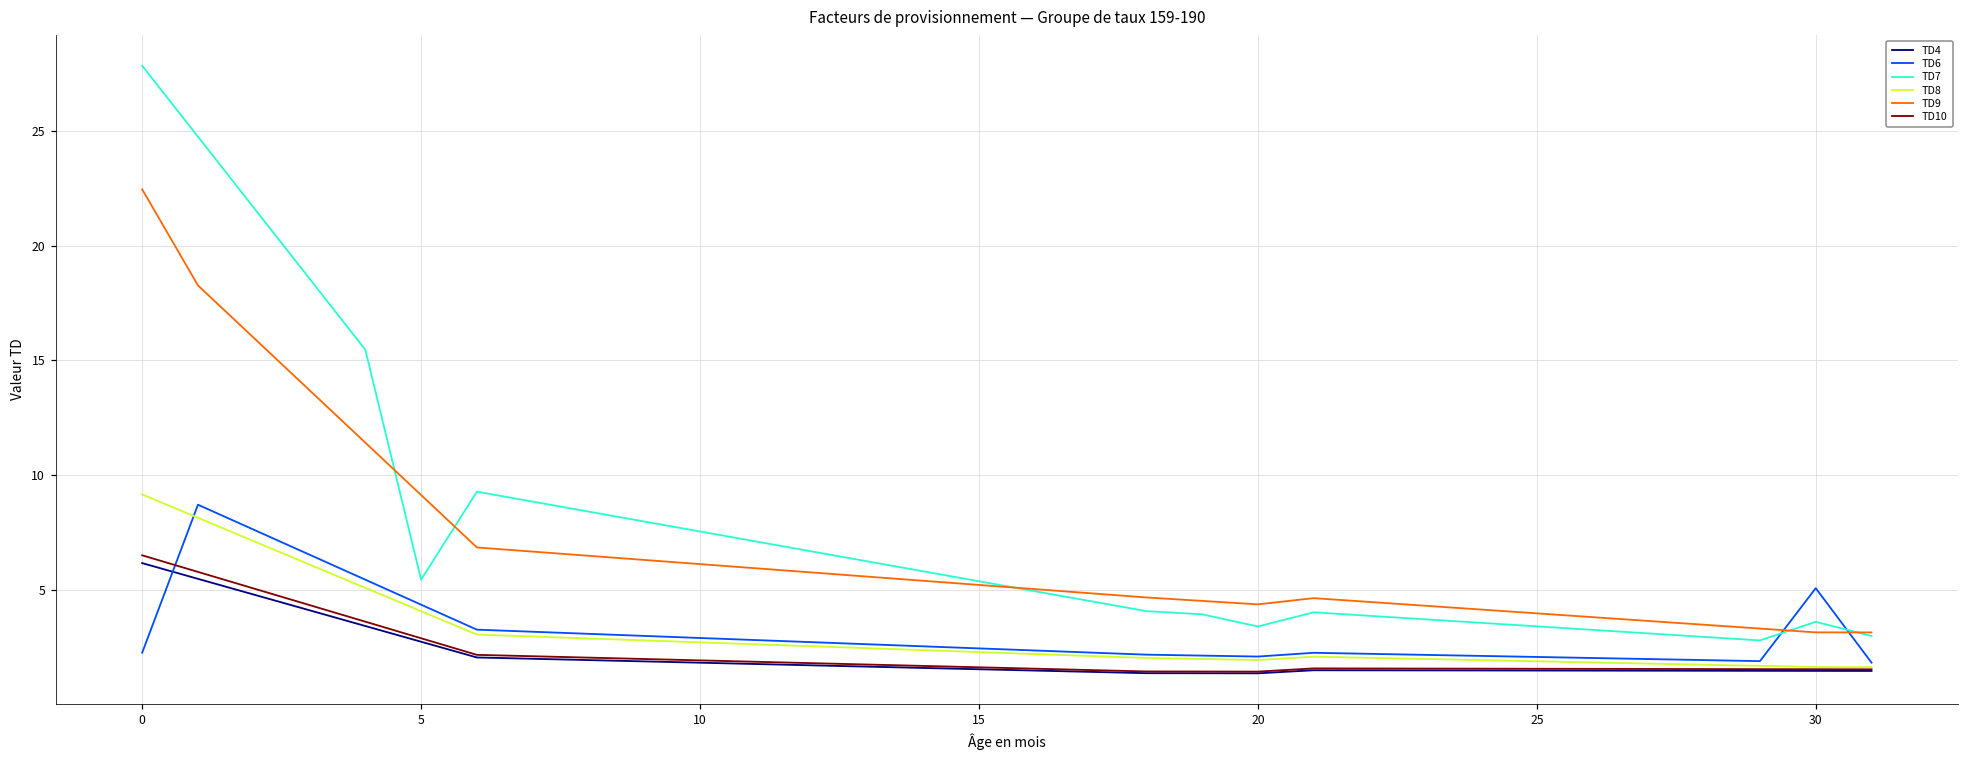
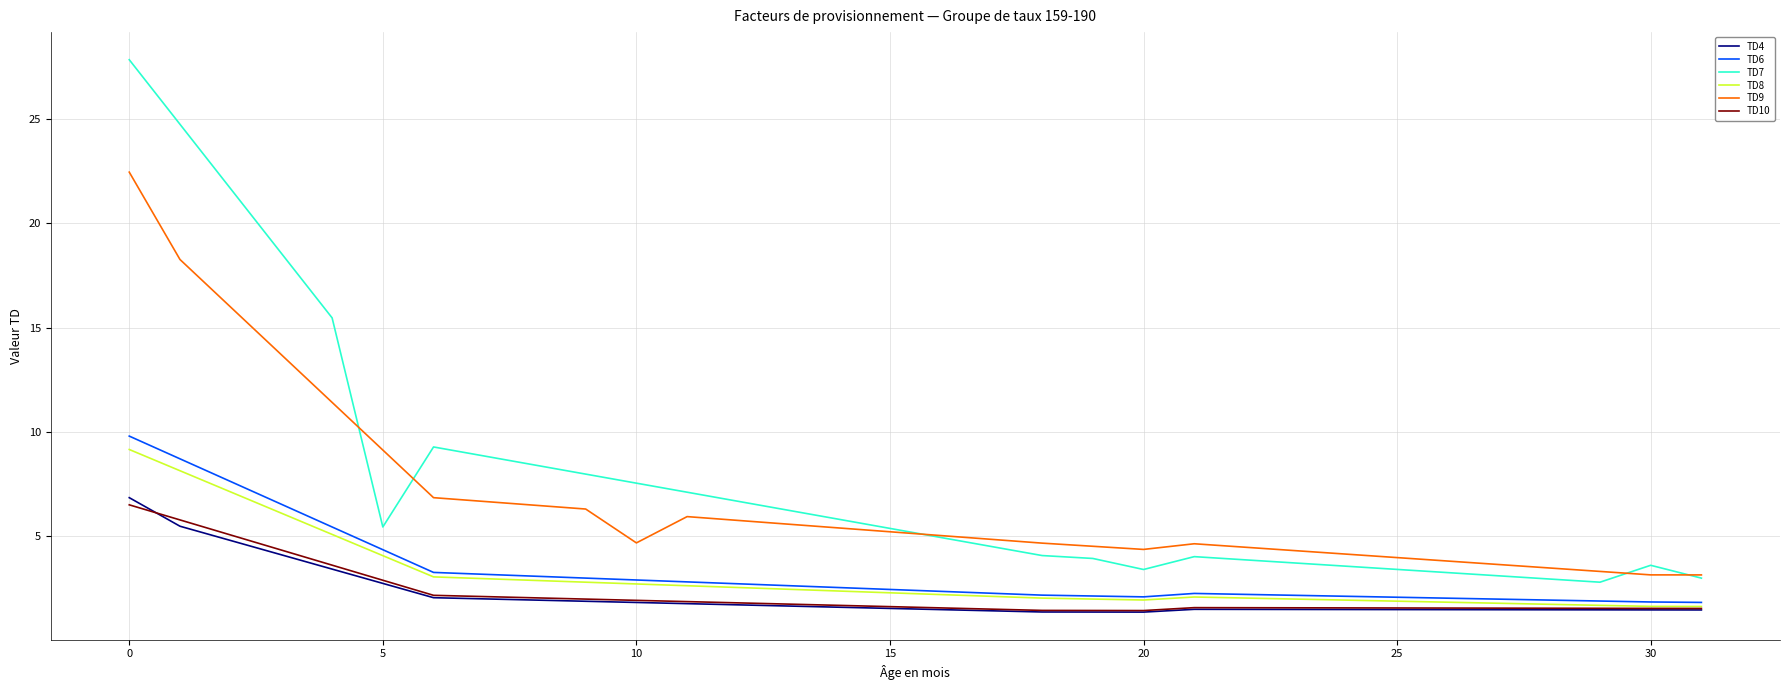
TD4, 0: 6.2 -> 6.8
TD6, 0: 2.3 -> 9.8
TD9, 10: 6.1 -> 4.7
TD6, 30: 5.1 -> 1.8
